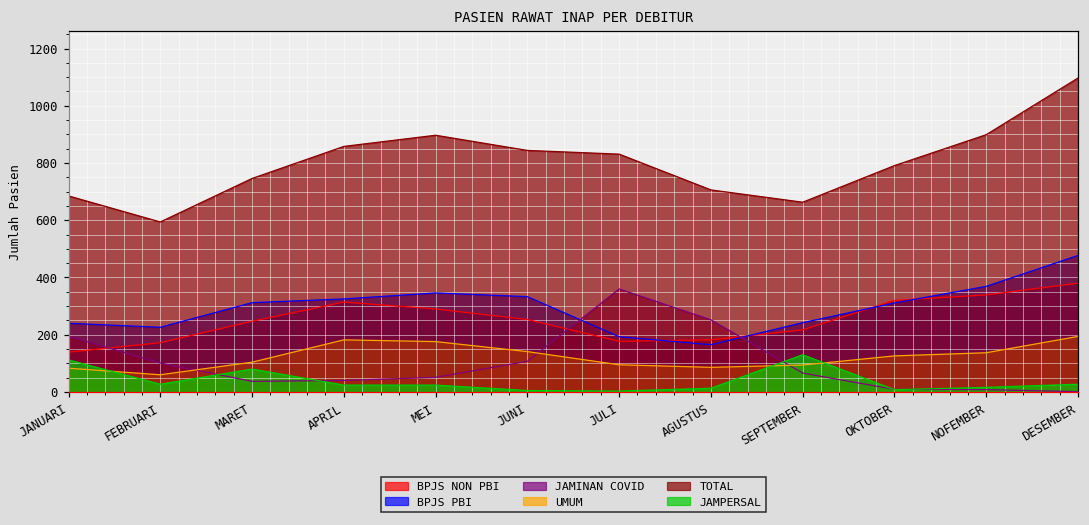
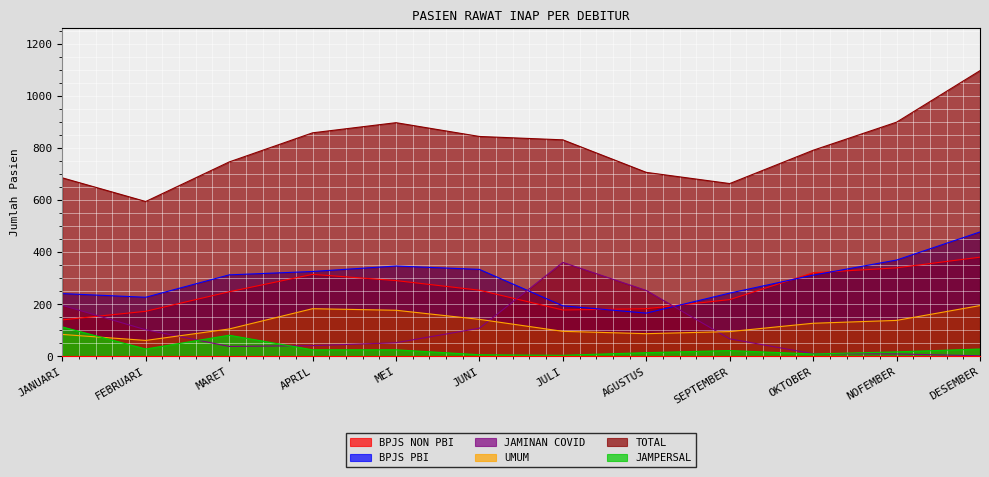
JAMPERSAL, SEPTEMBER: 130 -> 20
